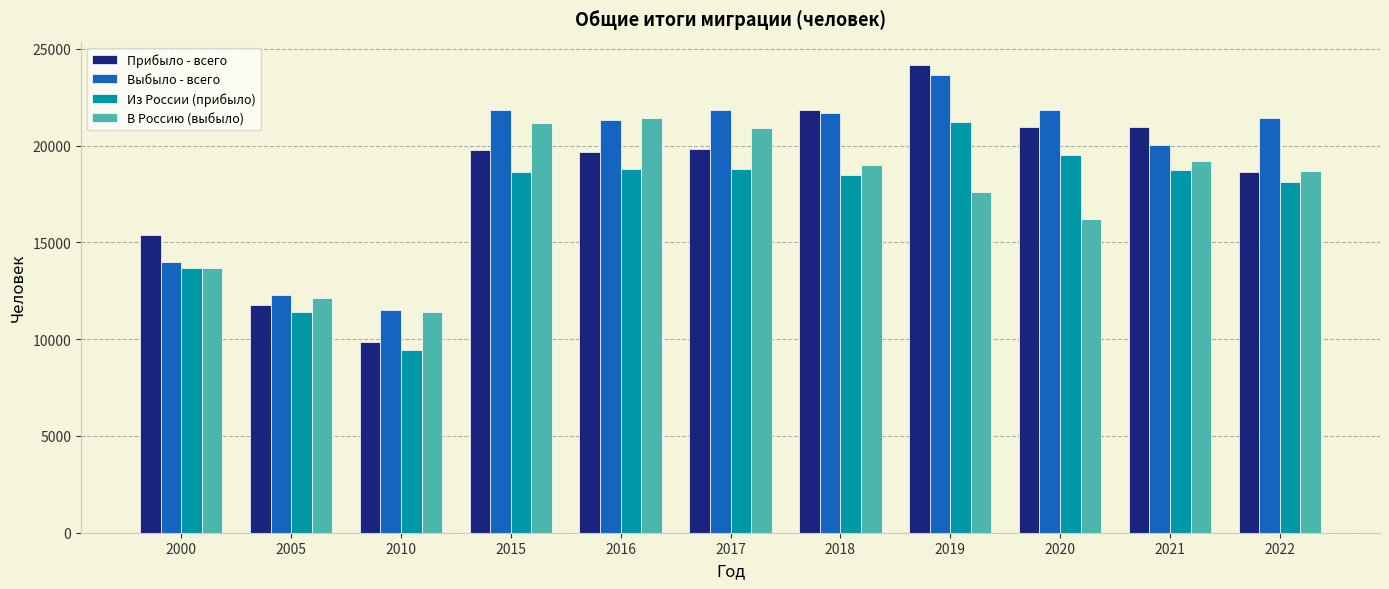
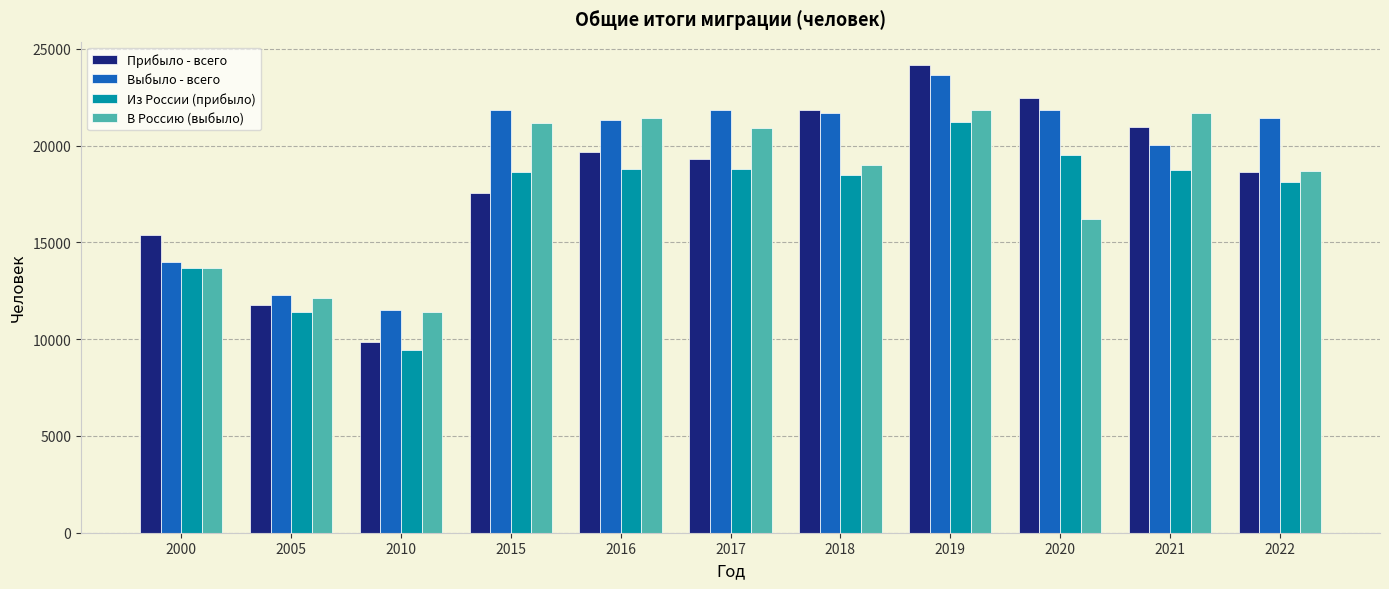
Прибыло - всего, 2015: 19800 -> 17500
Прибыло - всего, 2017: 19800 -> 19300
В Россию (выбыло), 2019: 17600 -> 21800
Прибыло - всего, 2020: 21000 -> 22500
В Россию (выбыло), 2021: 19200 -> 21700
